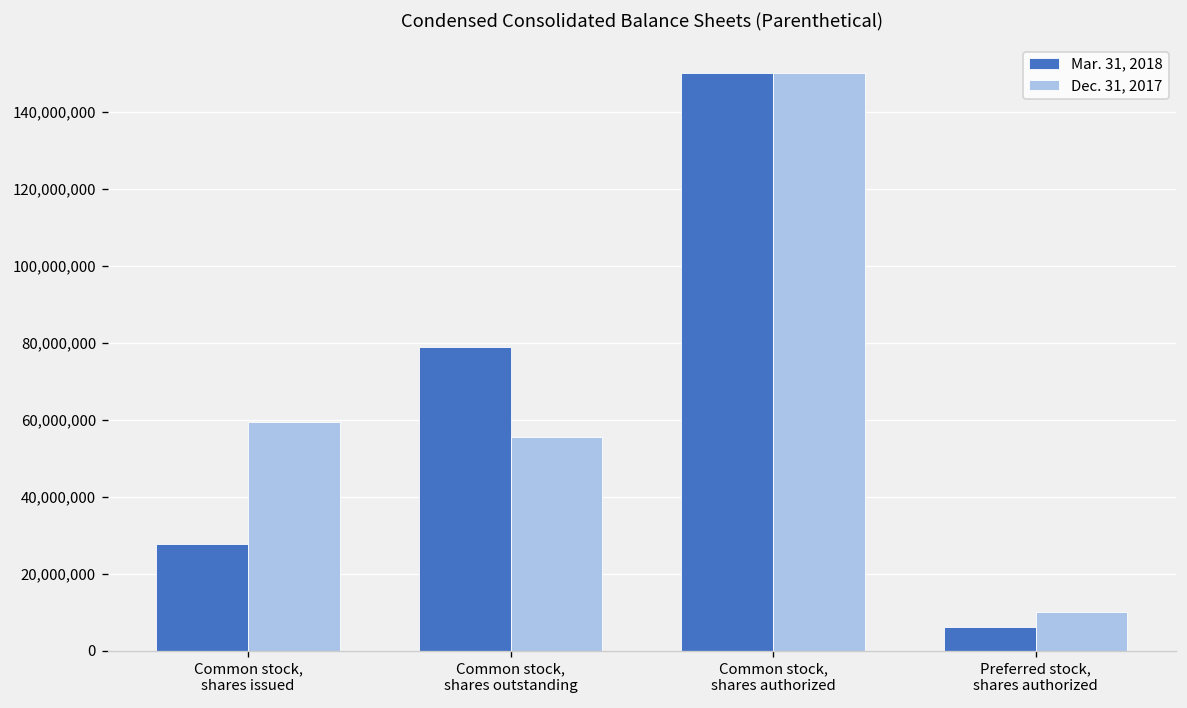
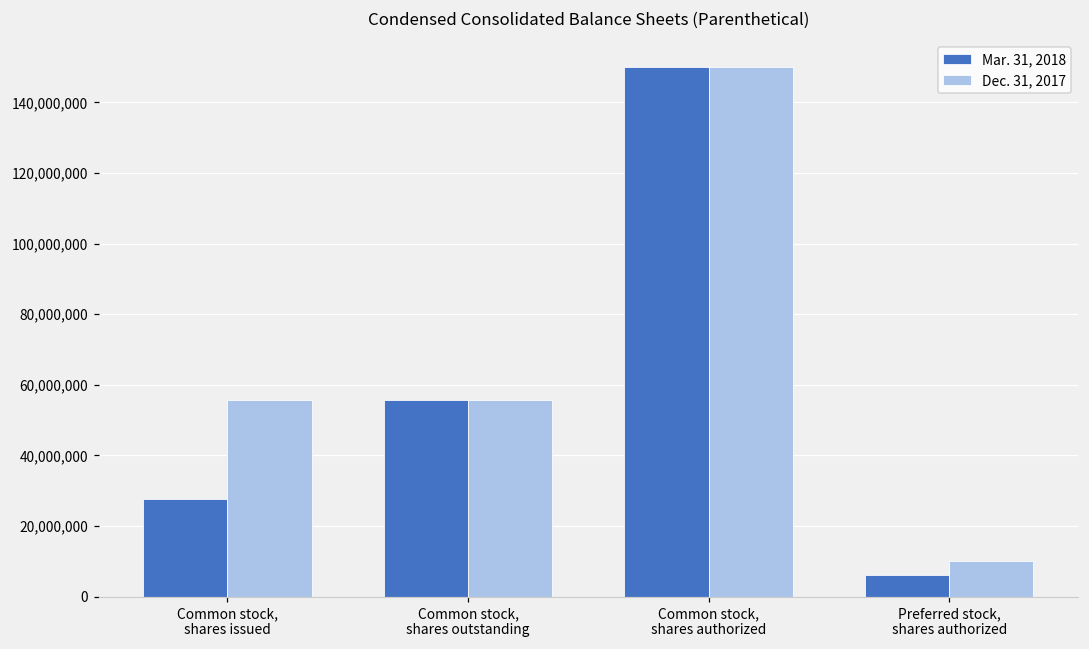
Dec. 31, 2017, Common stock, shares issued: 59,000,000 -> 56,000,000
Mar. 31, 2018, Common stock, shares outstanding: 79,000,000 -> 56,000,000
